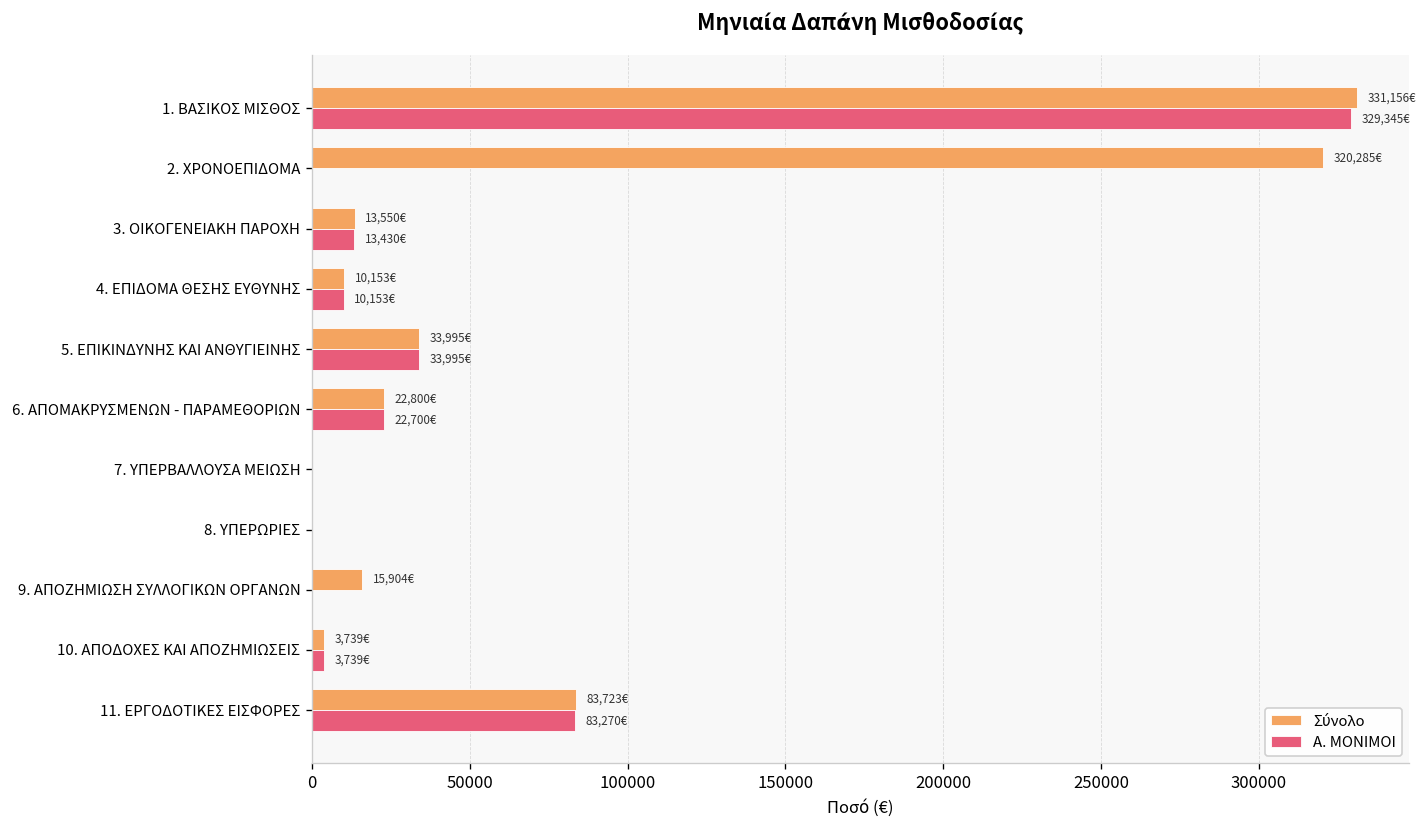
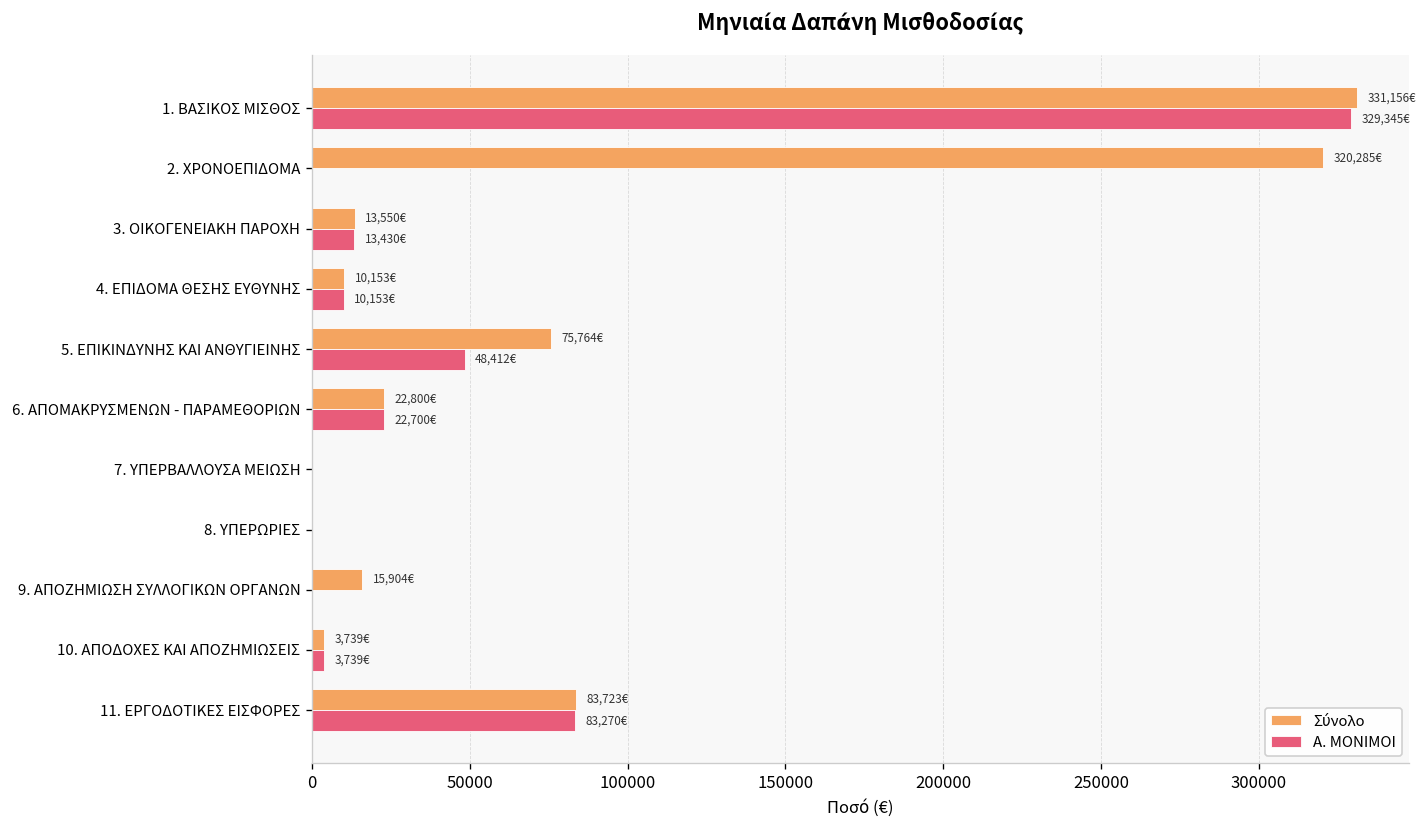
Σύνολο, 5. ΕΠΙΚΙΝΔΥΝΗΣ ΚΑΙ ΑΝΘΥΓΙΕΙΝΗΣ: 33,995€ -> 75,764€
Α. ΜΟΝΙΜΟΙ, 5. ΕΠΙΚΙΝΔΥΝΗΣ ΚΑΙ ΑΝΘΥΓΙΕΙΝΗΣ: 33,995€ -> 48,412€
